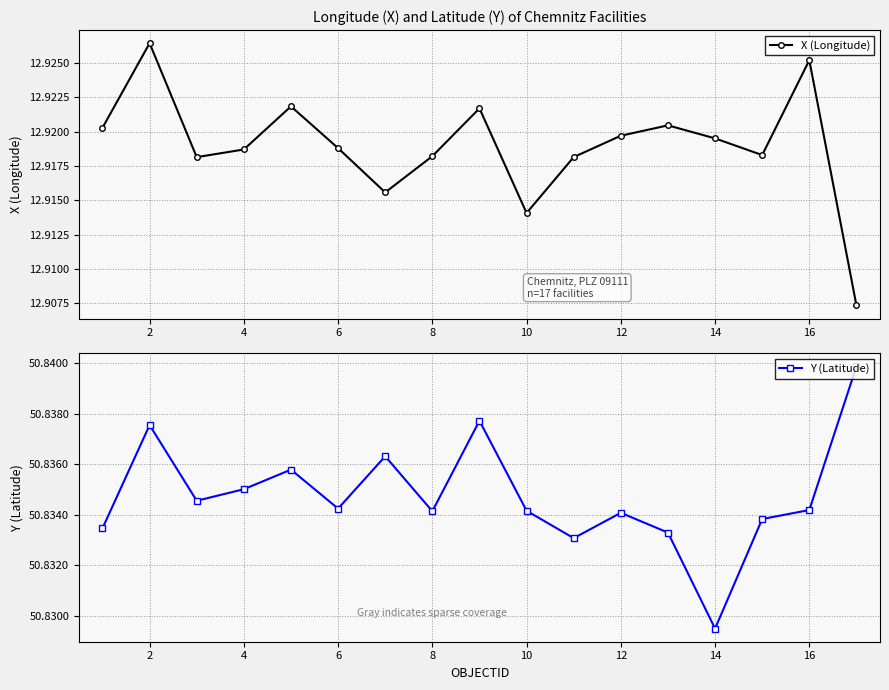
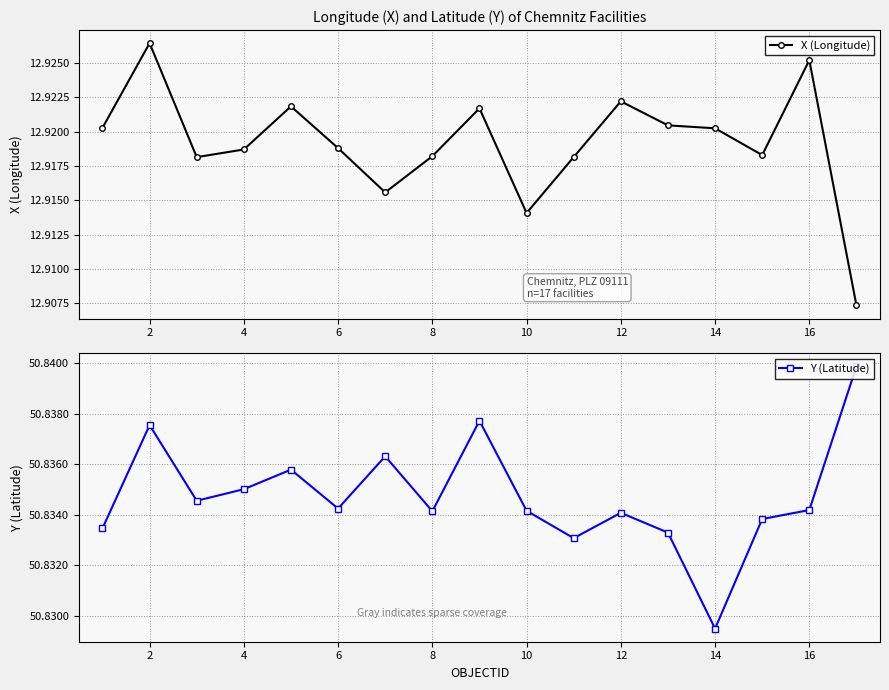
Longitude (X) and Latitude (Y) of Chemnitz Facilities, 12: 12.9197 -> 12.9222
Longitude (X) and Latitude (Y) of Chemnitz Facilities, 14: 12.9195 -> 12.9202
